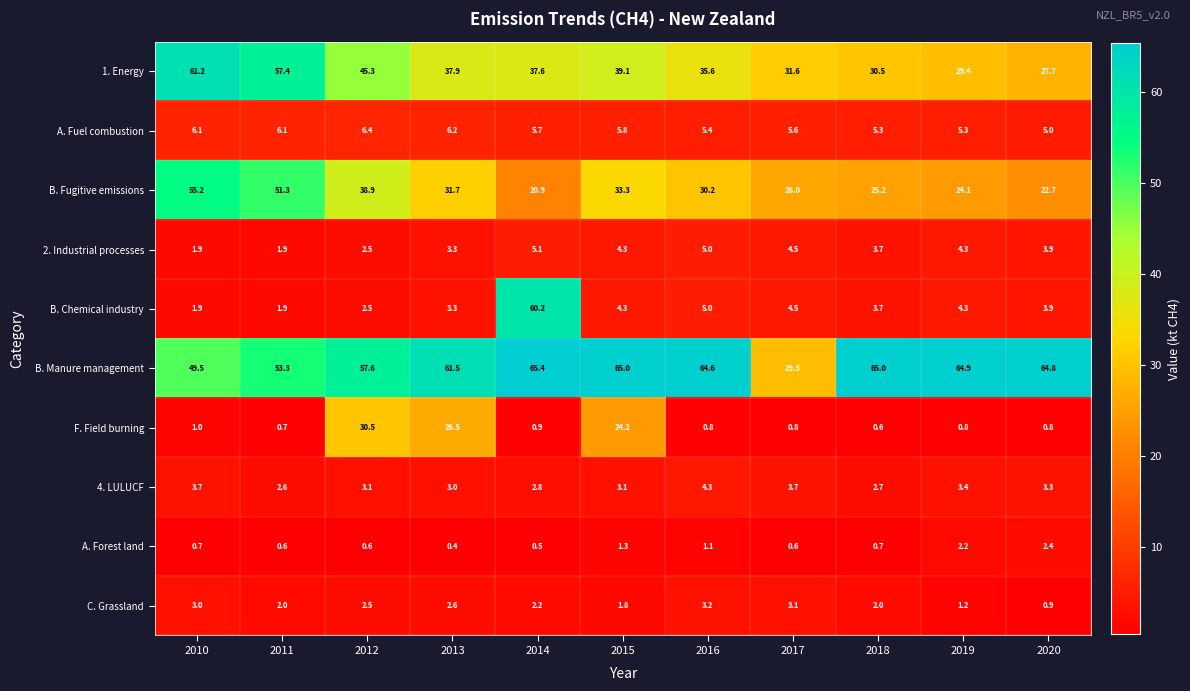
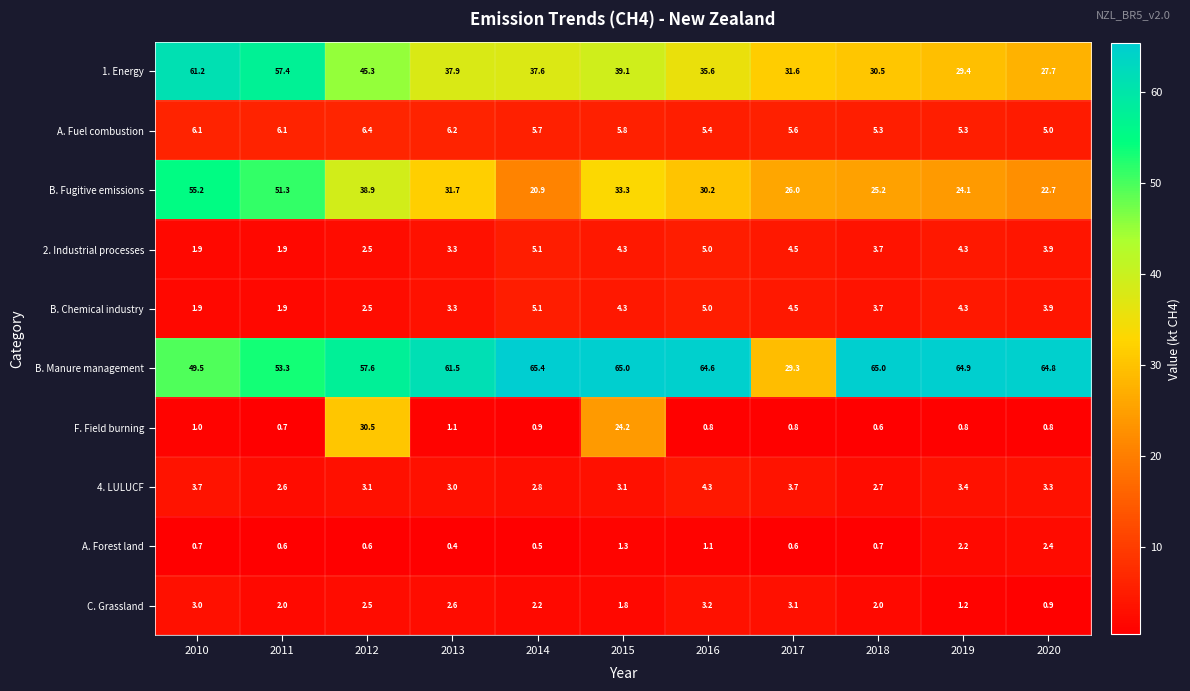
B. Chemical industry, 2014: 60.2 -> 5.1
F. Field burning, 2013: 26.5 -> 1.1
